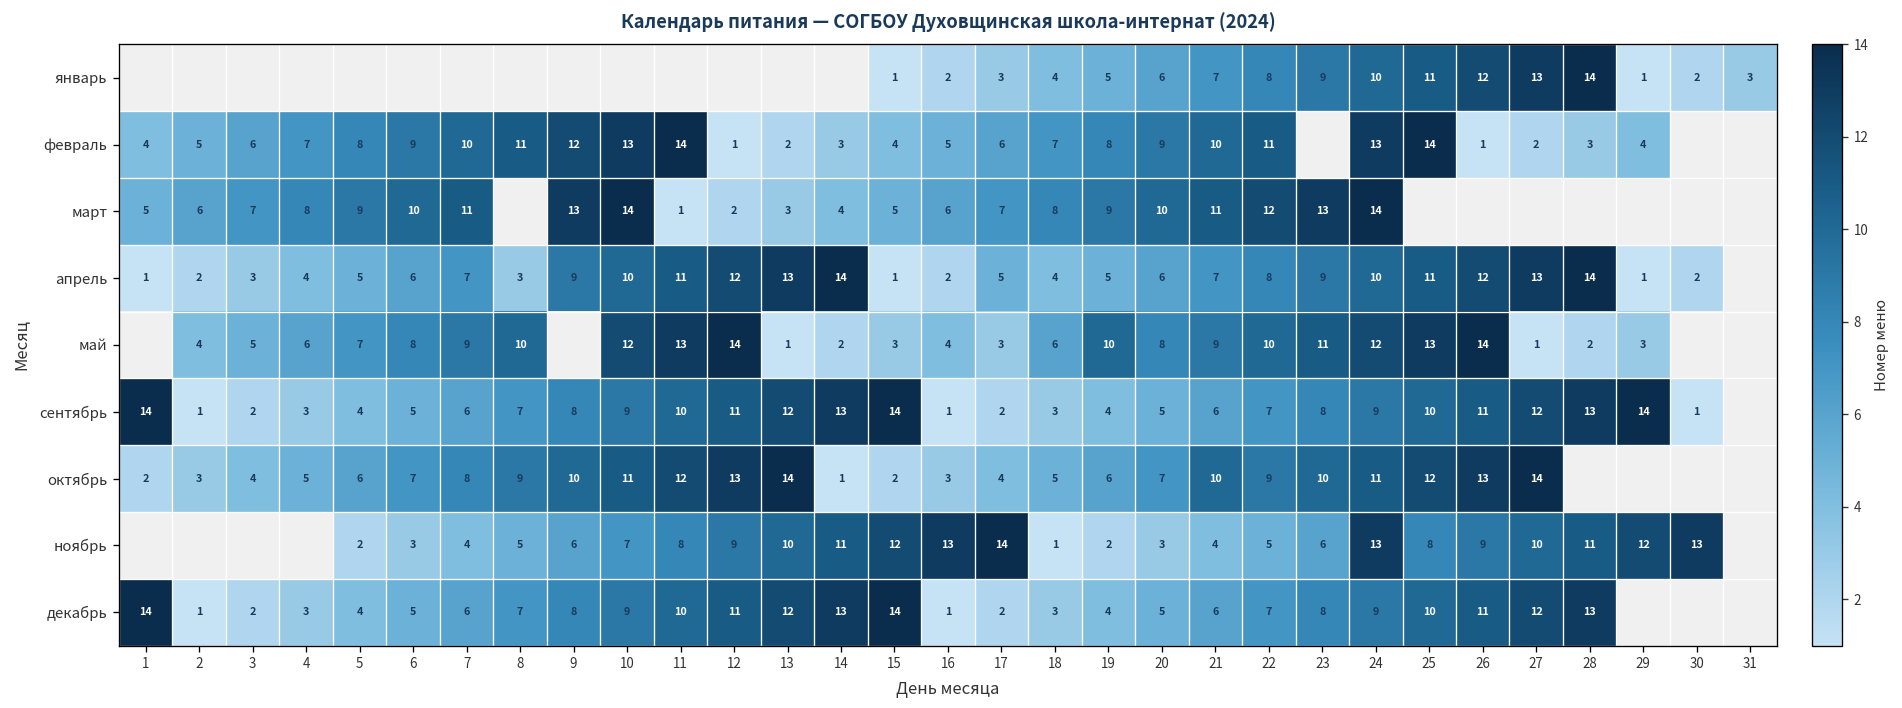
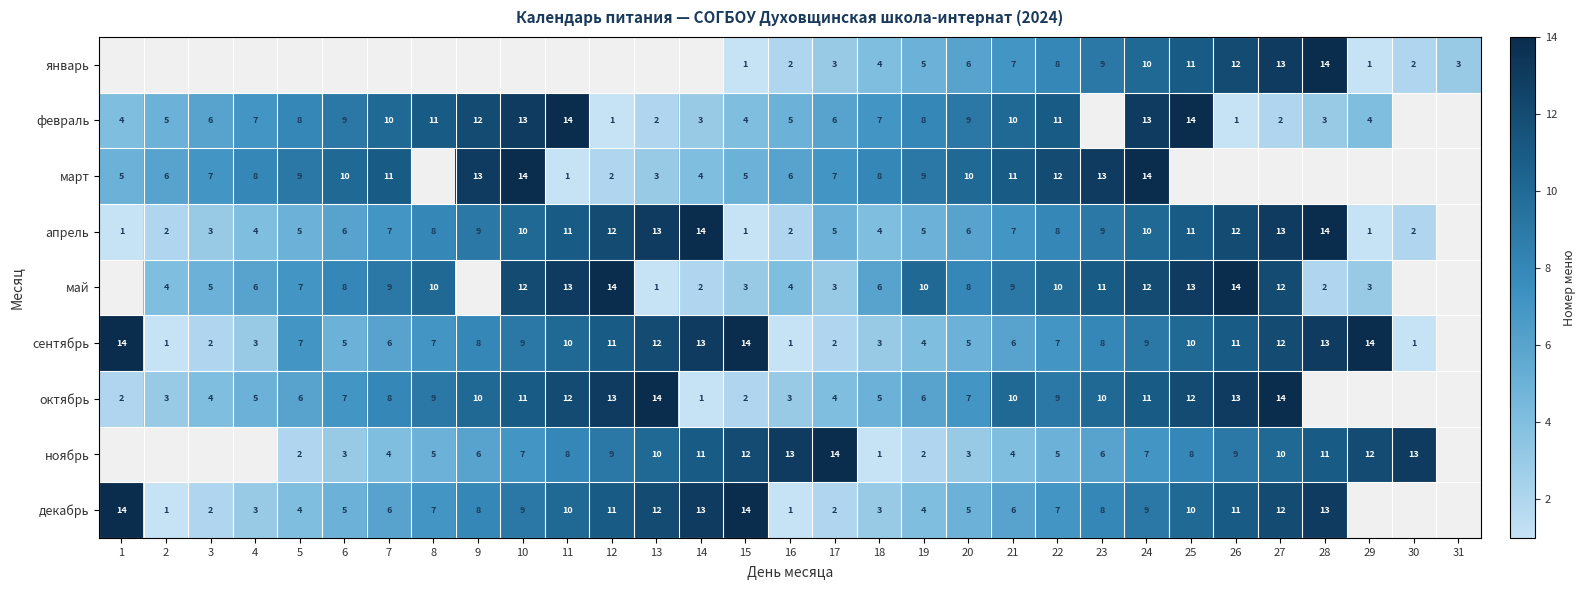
апрель, 8: 3 -> 8
май, 27: 1 -> 12
сентябрь, 5: 4 -> 7
ноябрь, 24: 13 -> 7
